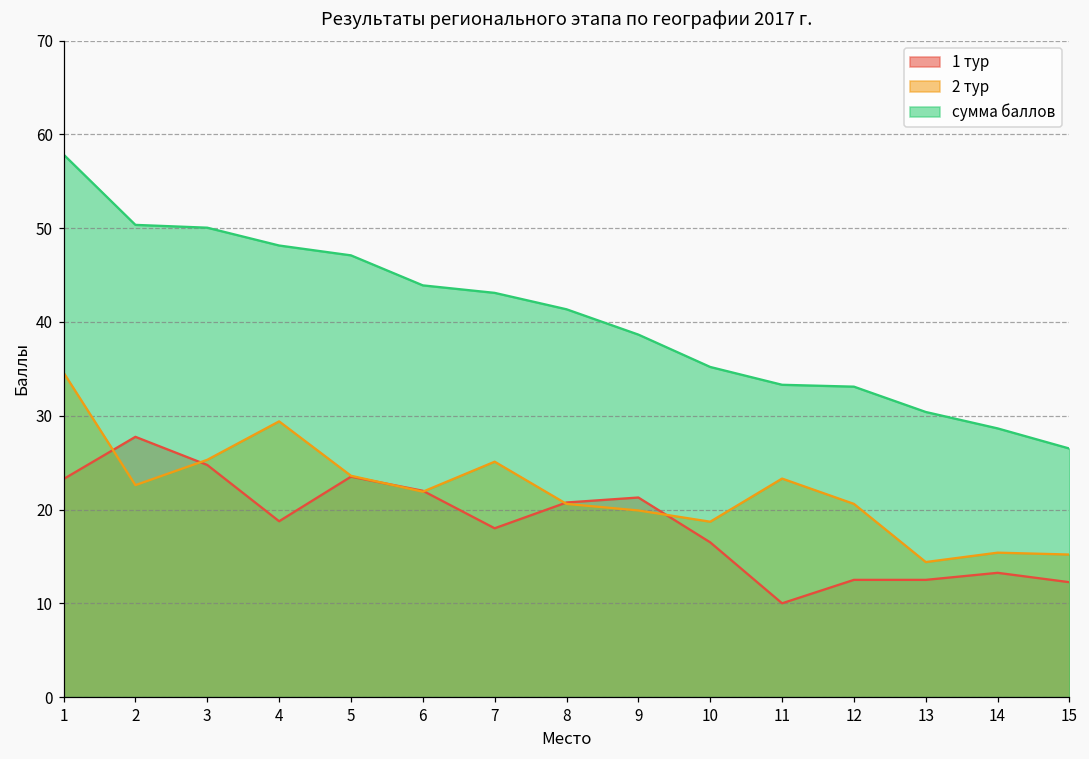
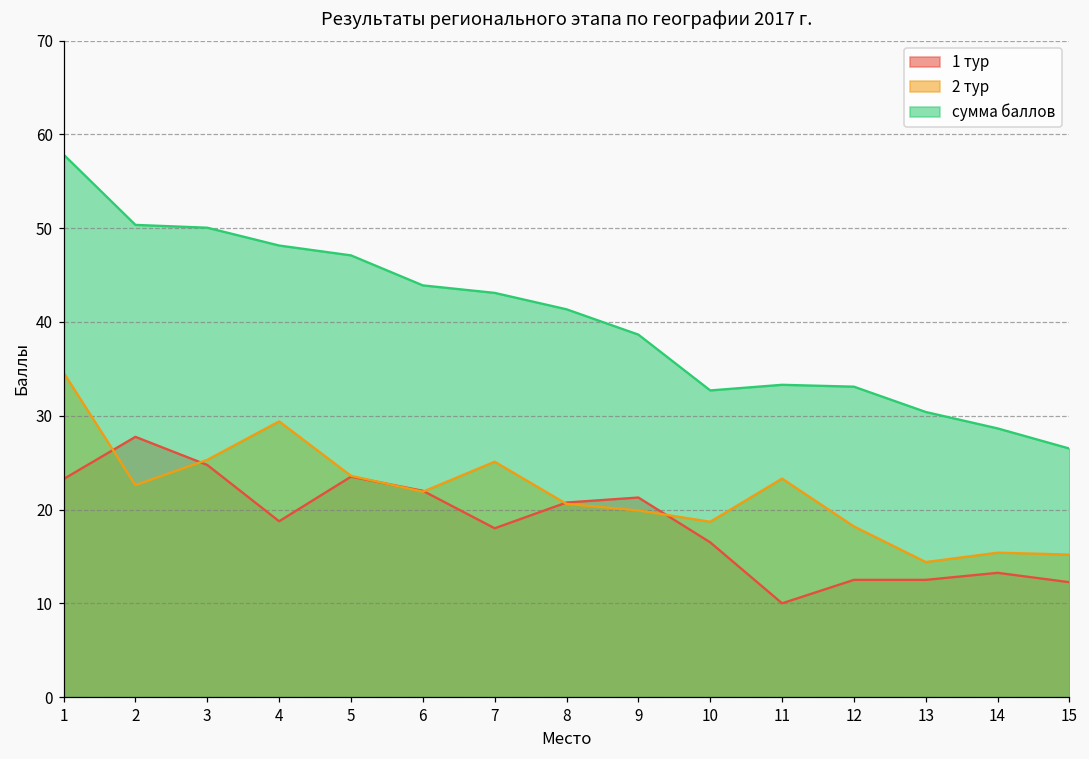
сумма баллов, 10: 35 -> 33
2 тур, 12: 21 -> 18
